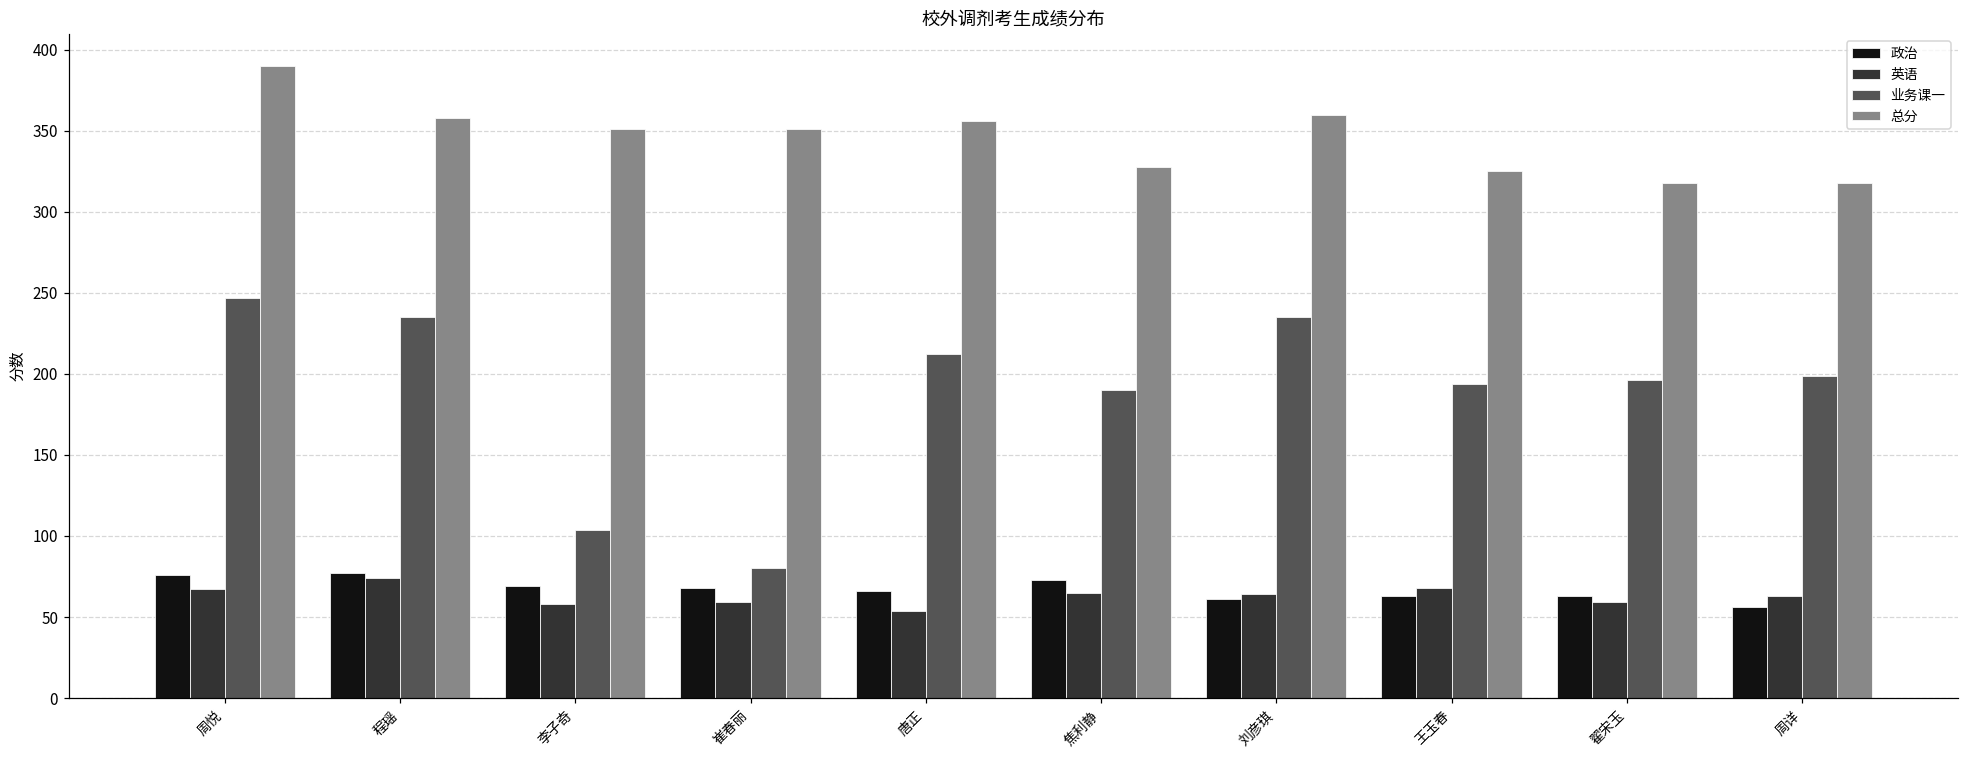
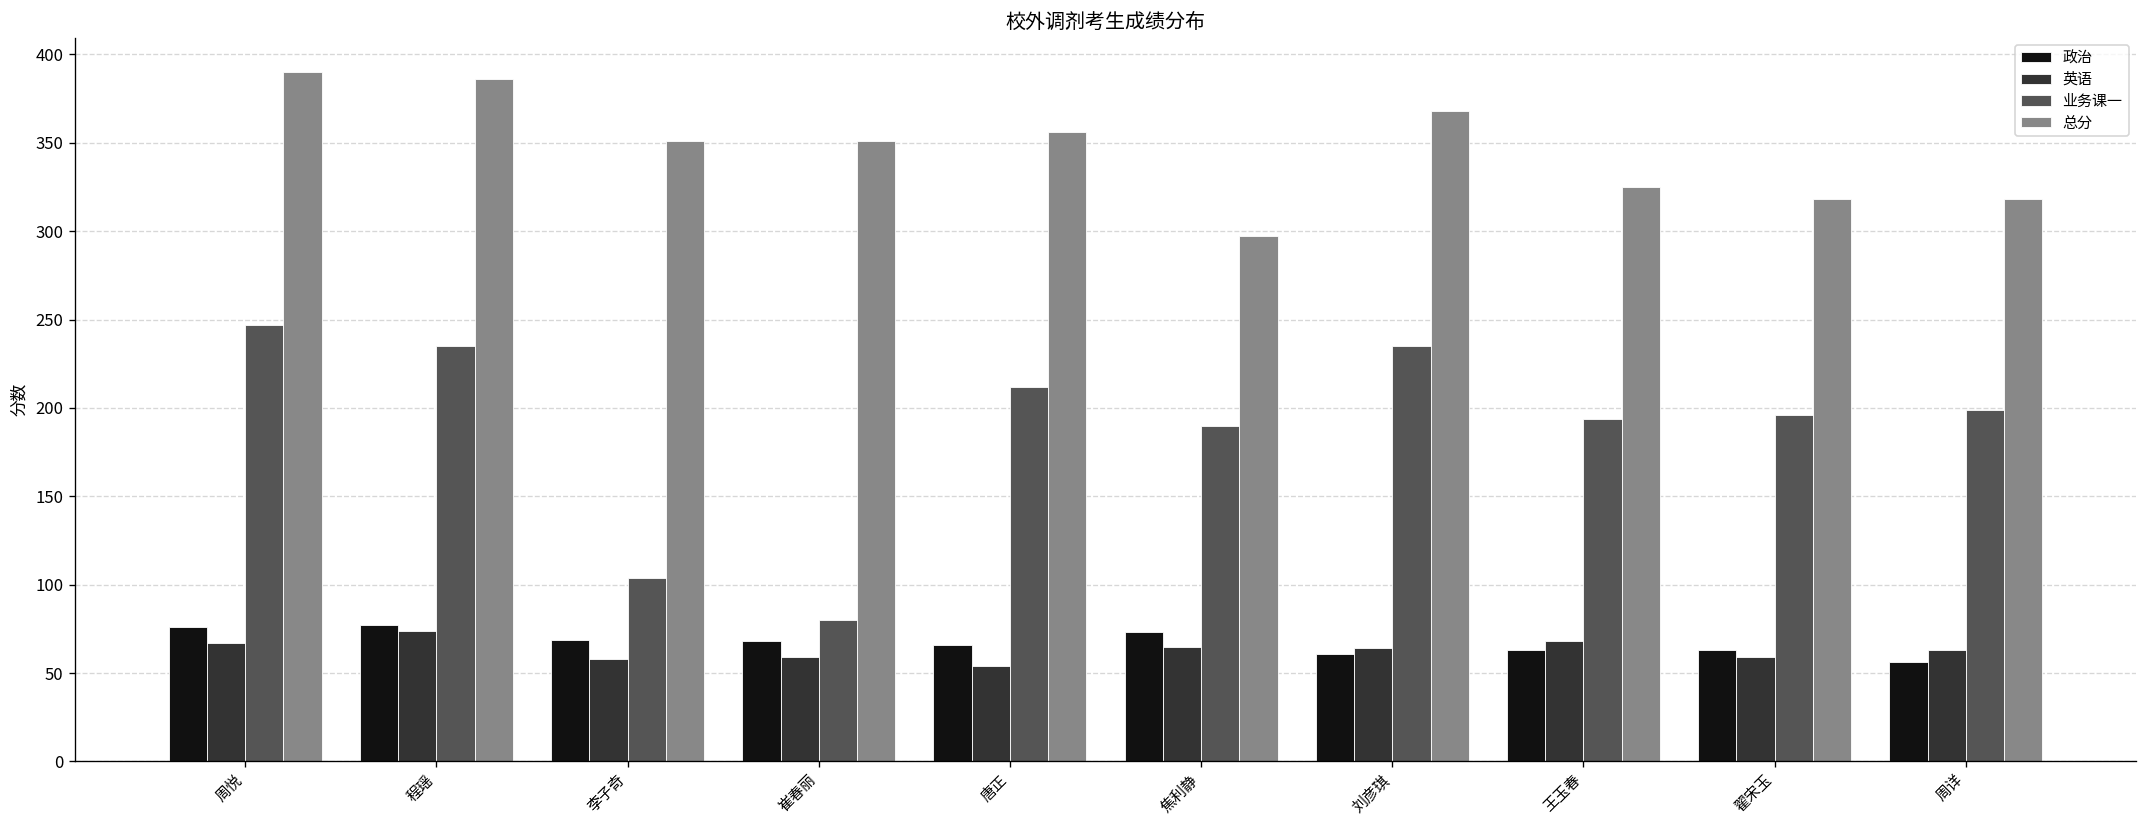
总分, 程瑶: 358 -> 386
总分, 焦利静: 328 -> 297
总分, 刘彦琪: 360 -> 368
